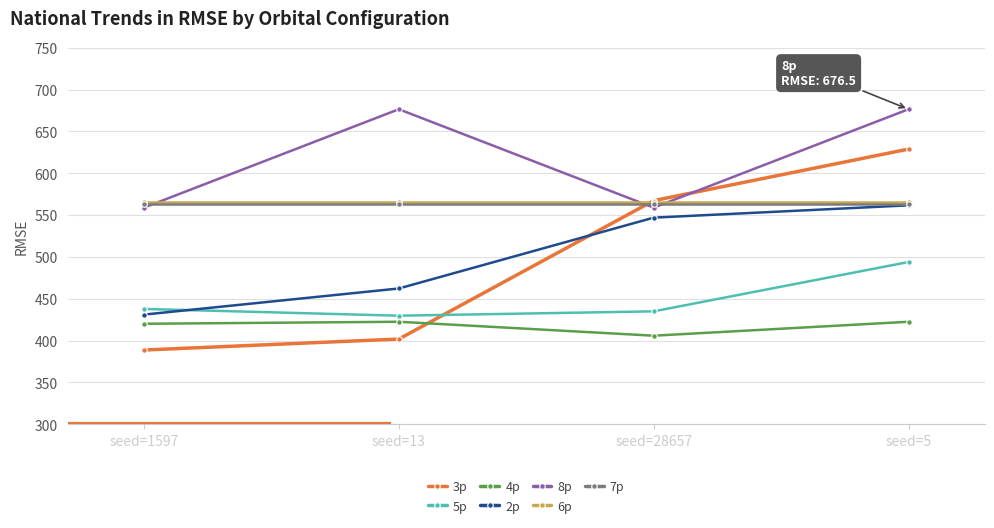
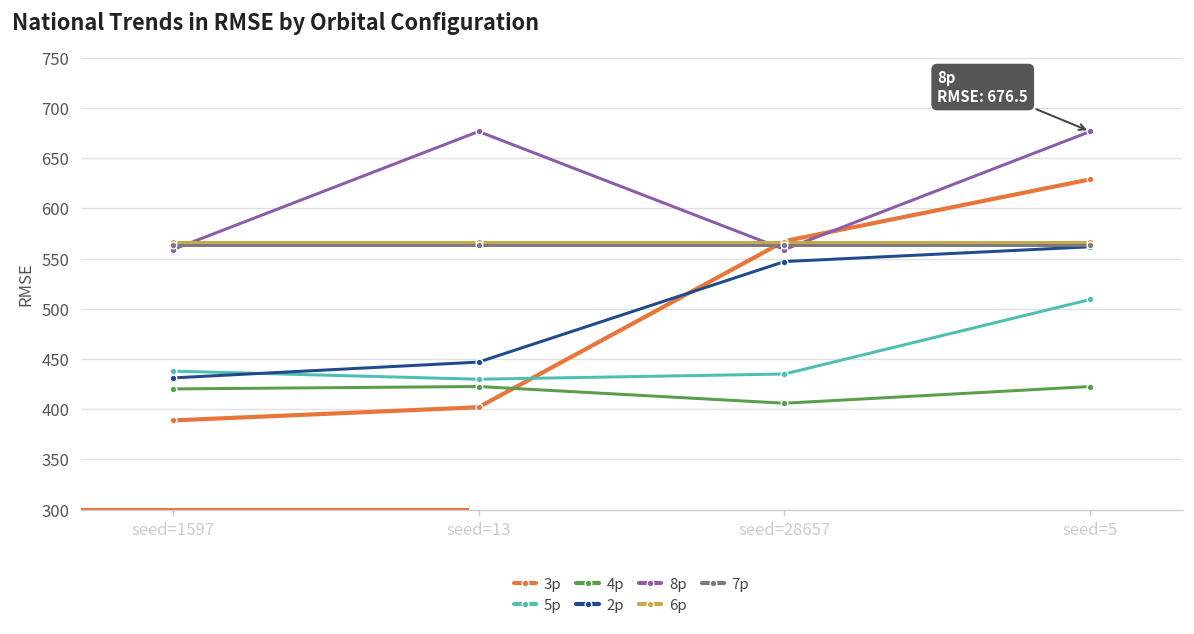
2p, seed=13: 460 -> 450
5p, seed=5: 490 -> 510
